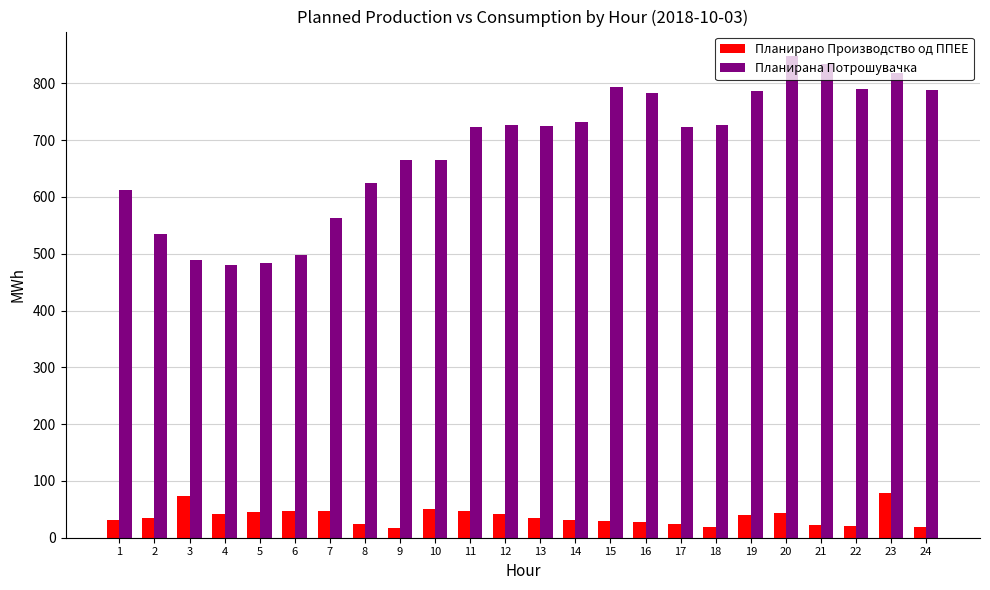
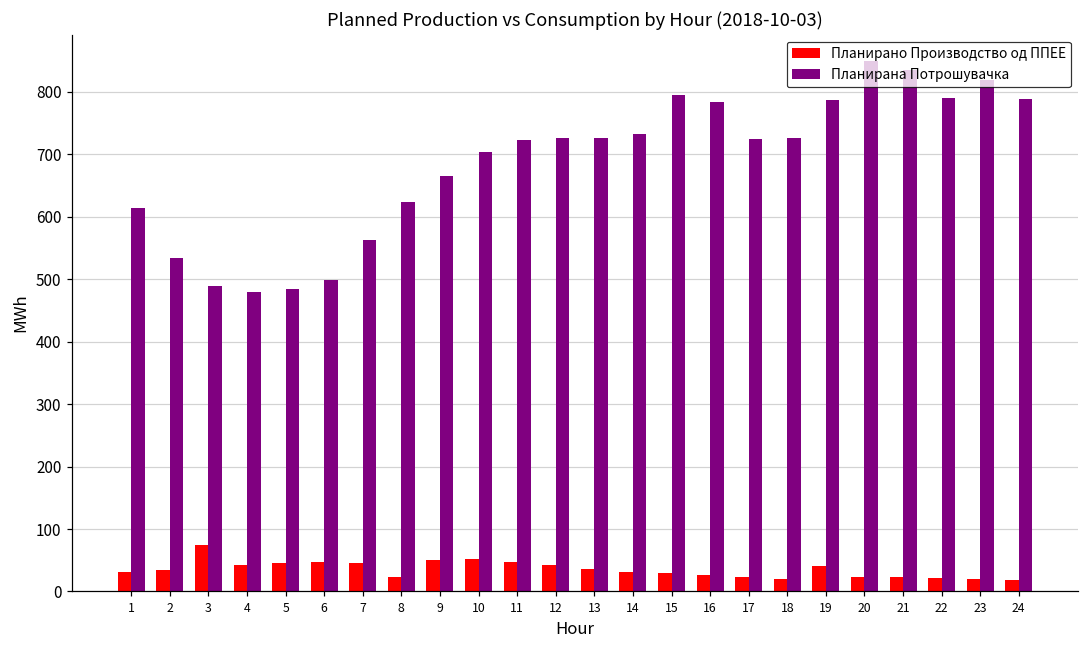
Планирано Производство од ППЕЕ, 9: 20 -> 50
Планирана Потрошувачка, 10: 660 -> 700
Планирано Производство од ППЕЕ, 20: 40 -> 20
Планирано Производство од ППЕЕ, 23: 80 -> 20
